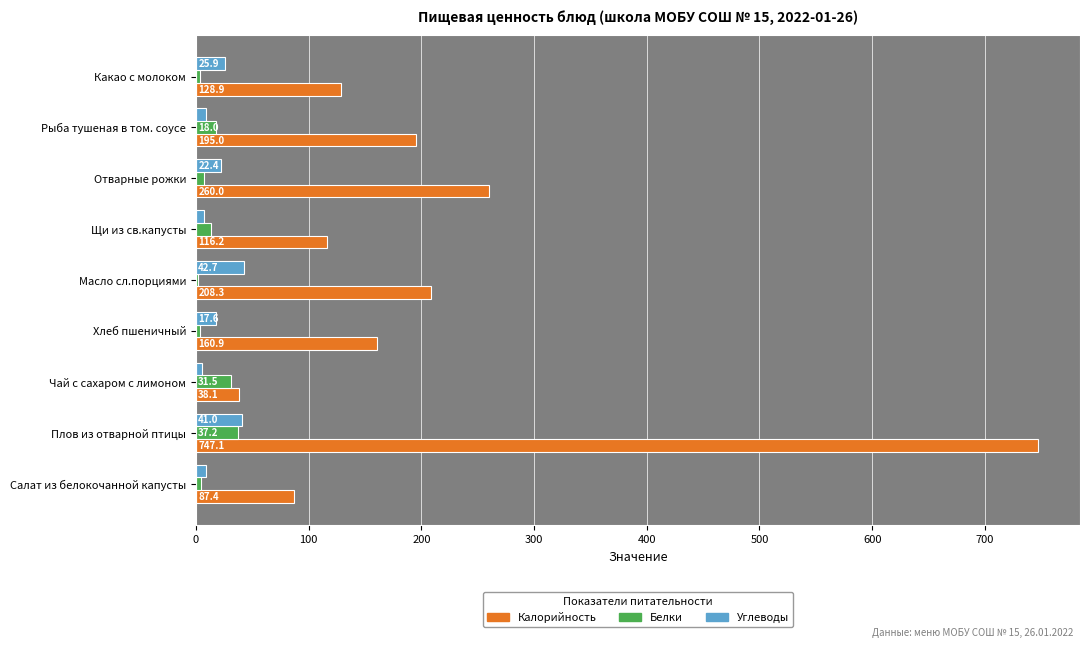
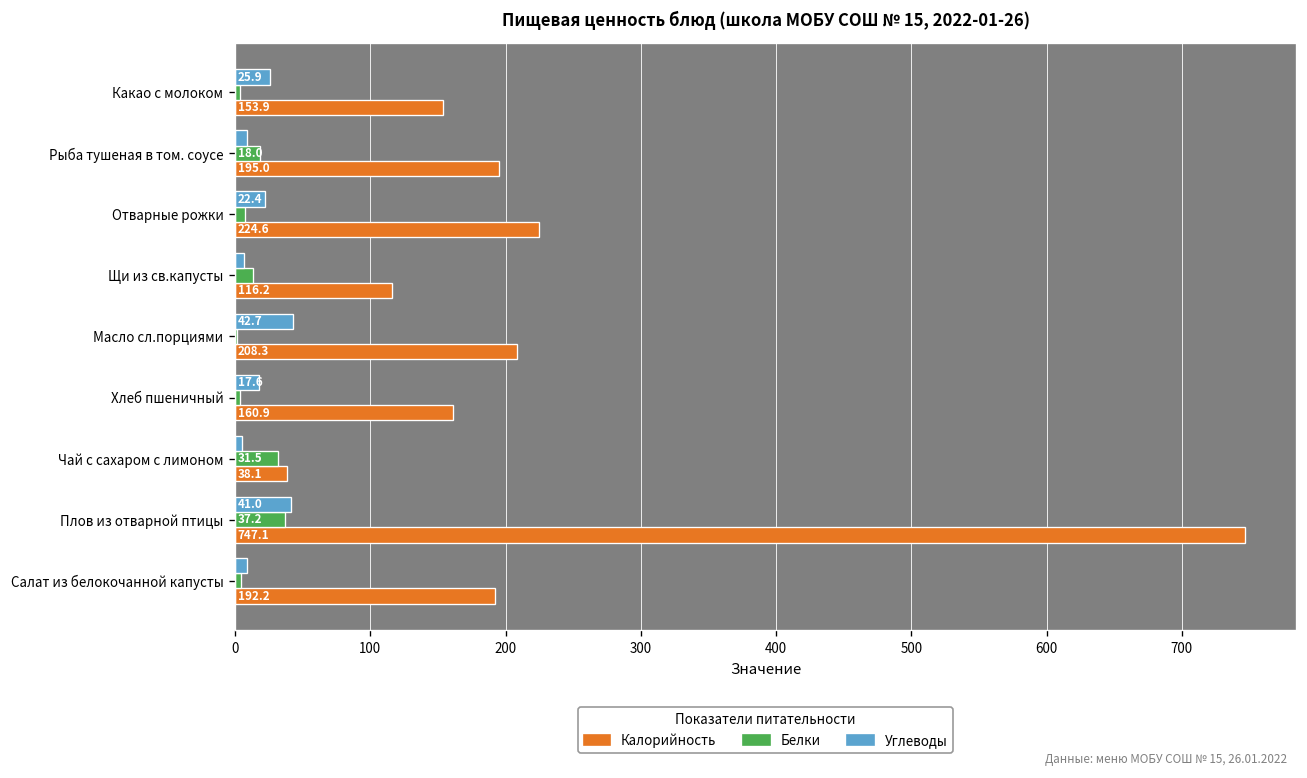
Калорийность, Какао с молоком: 128.9 -> 153.9
Калорийность, Отварные рожки: 260.0 -> 224.6
Калорийность, Салат из белокочанной капусты: 87.4 -> 192.2
